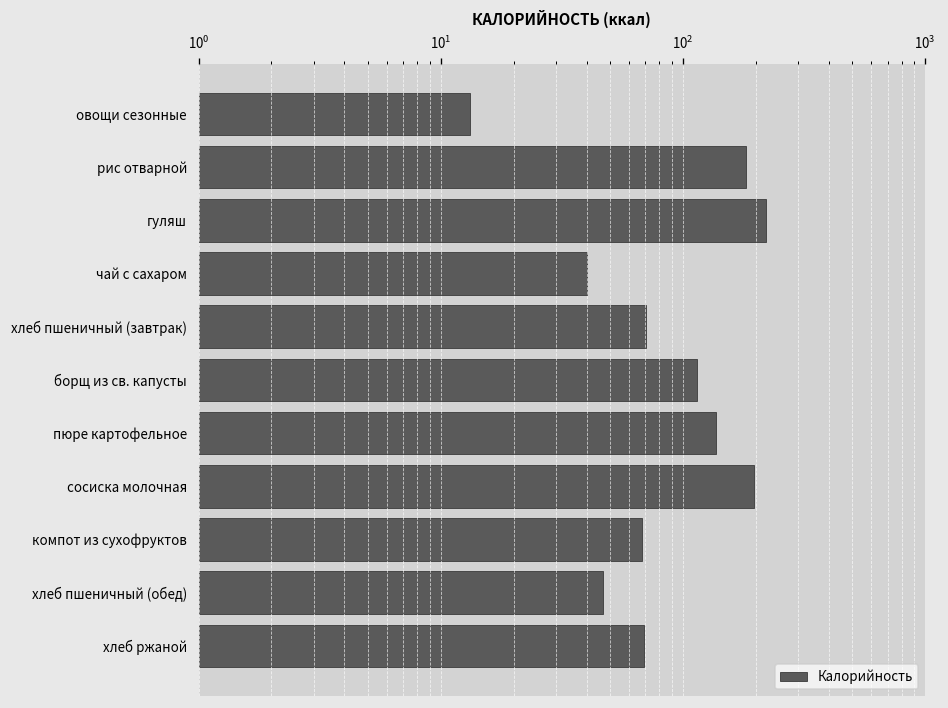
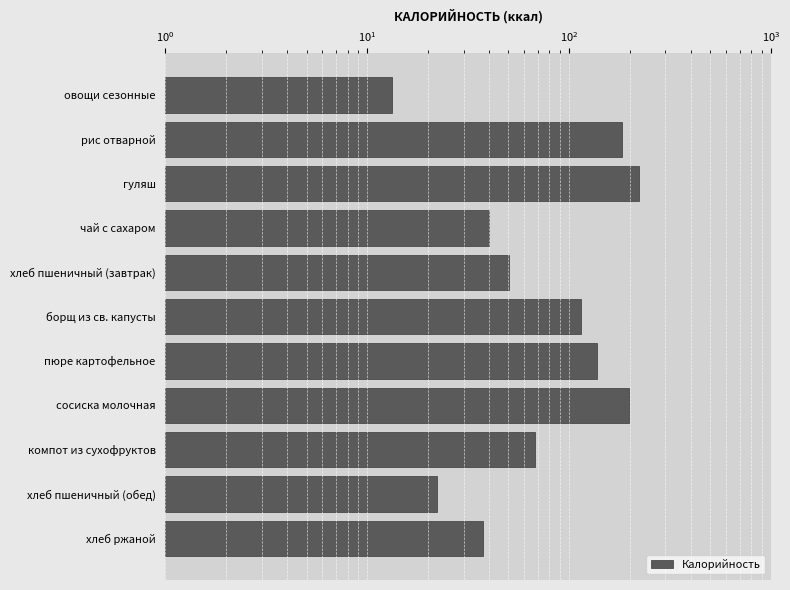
хлеб пшеничный (завтрак): 70 -> 50
хлеб пшеничный (обед): 47 -> 22
хлеб ржаной: 69 -> 38
